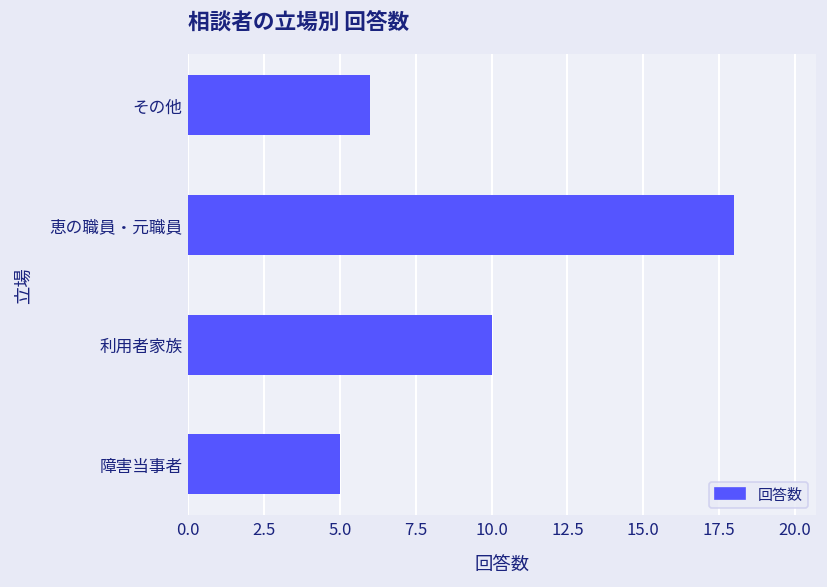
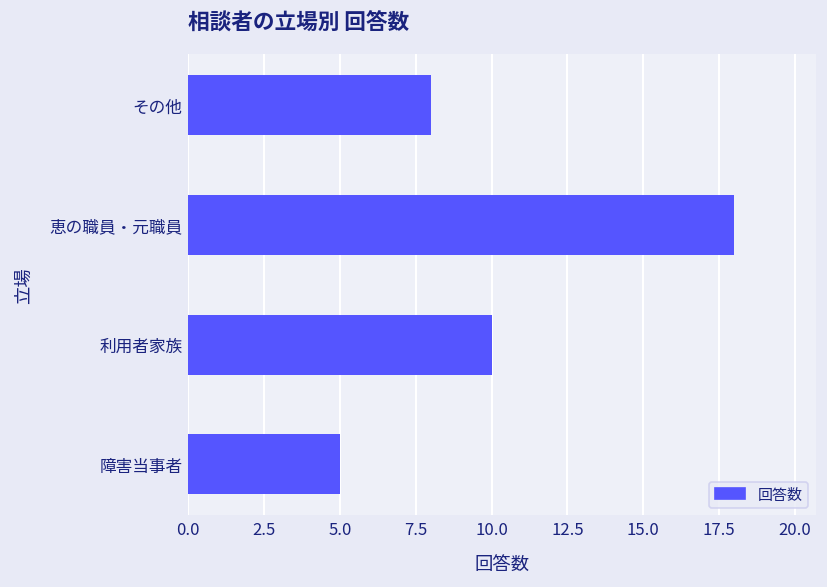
その他: 6 -> 8
